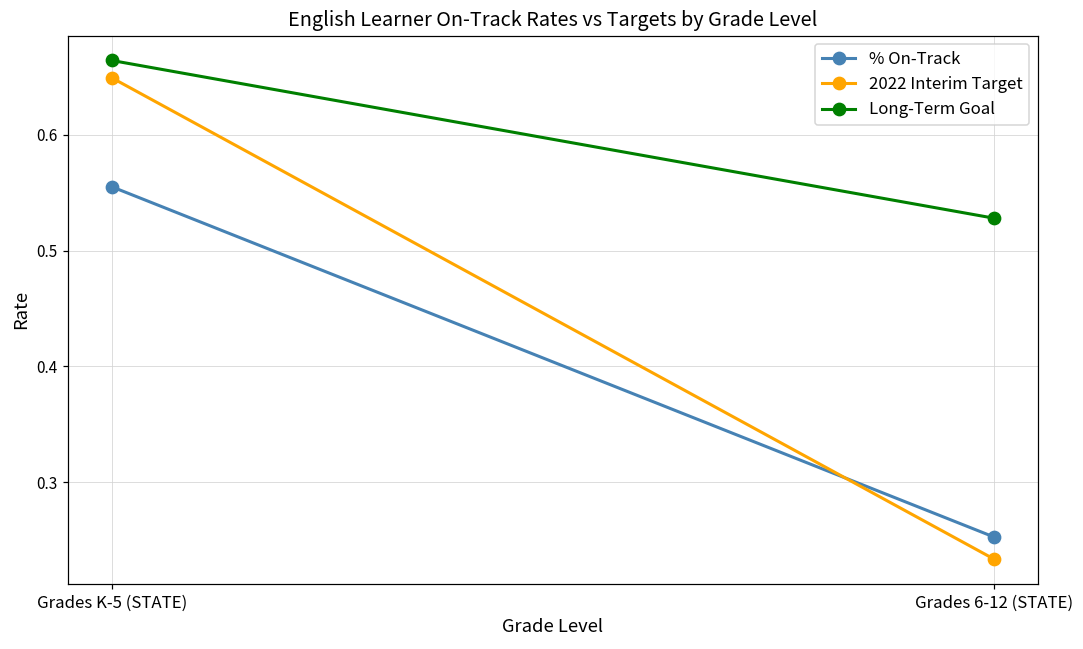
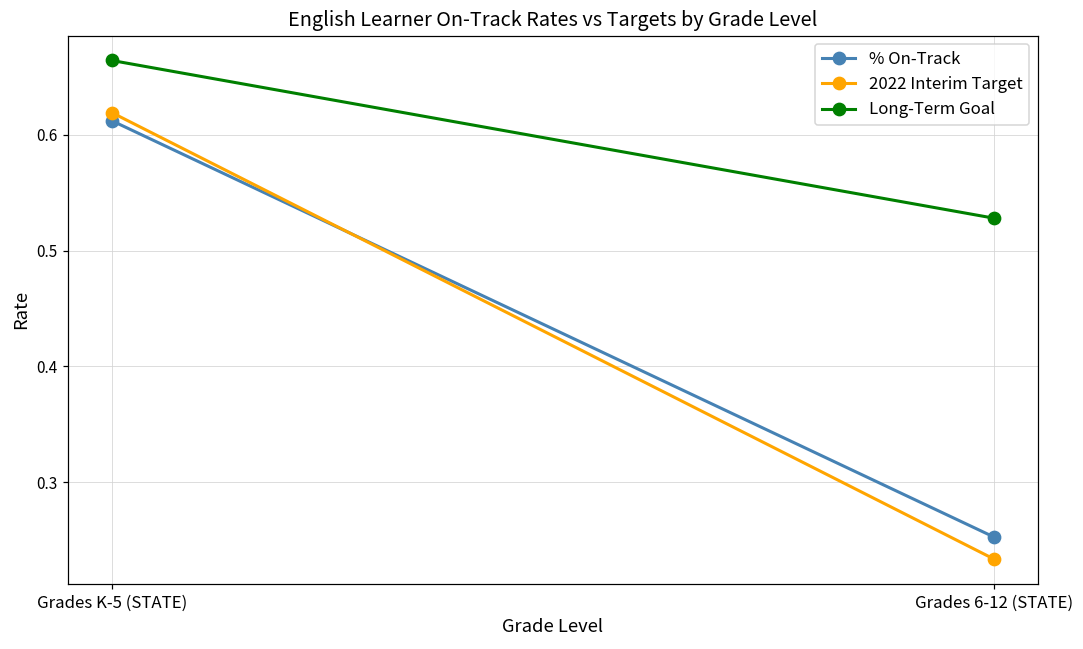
% On-Track, Grades K-5 (STATE): 0.555 -> 0.612
2022 Interim Target, Grades K-5 (STATE): 0.649 -> 0.619
